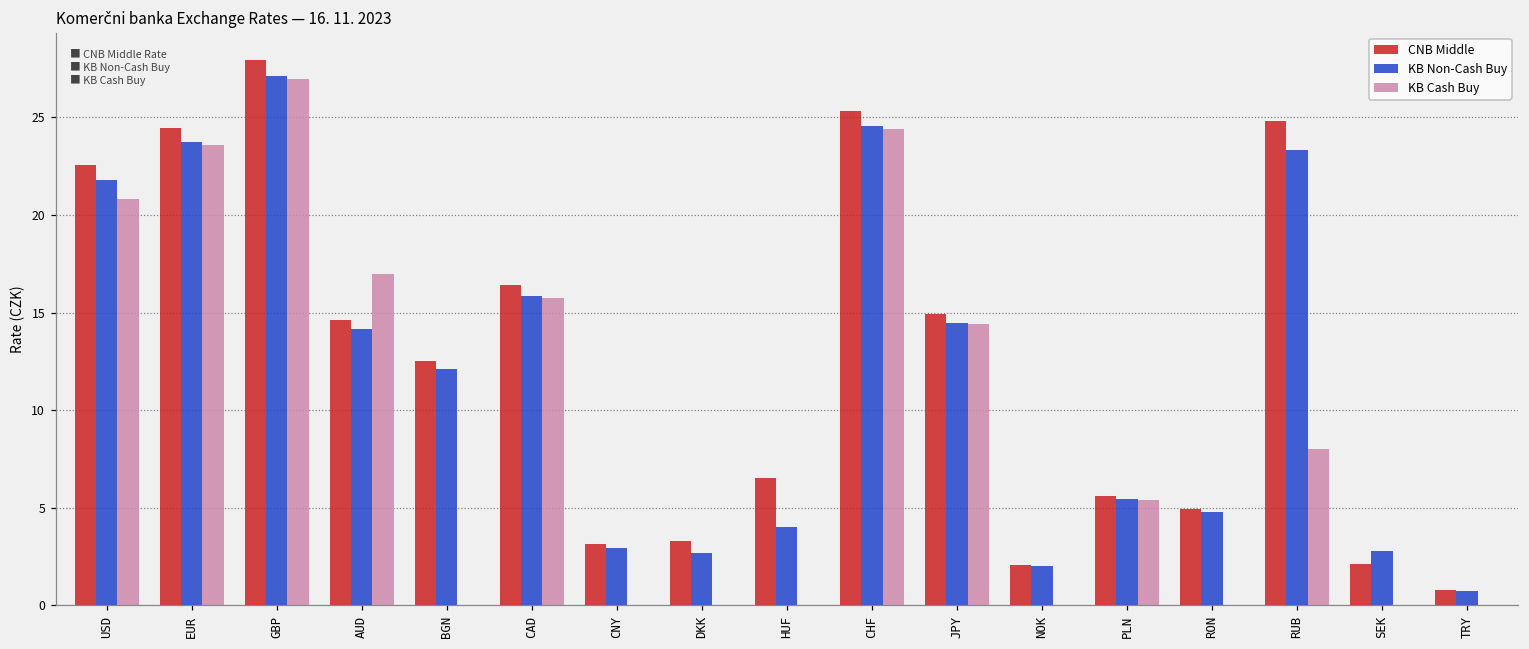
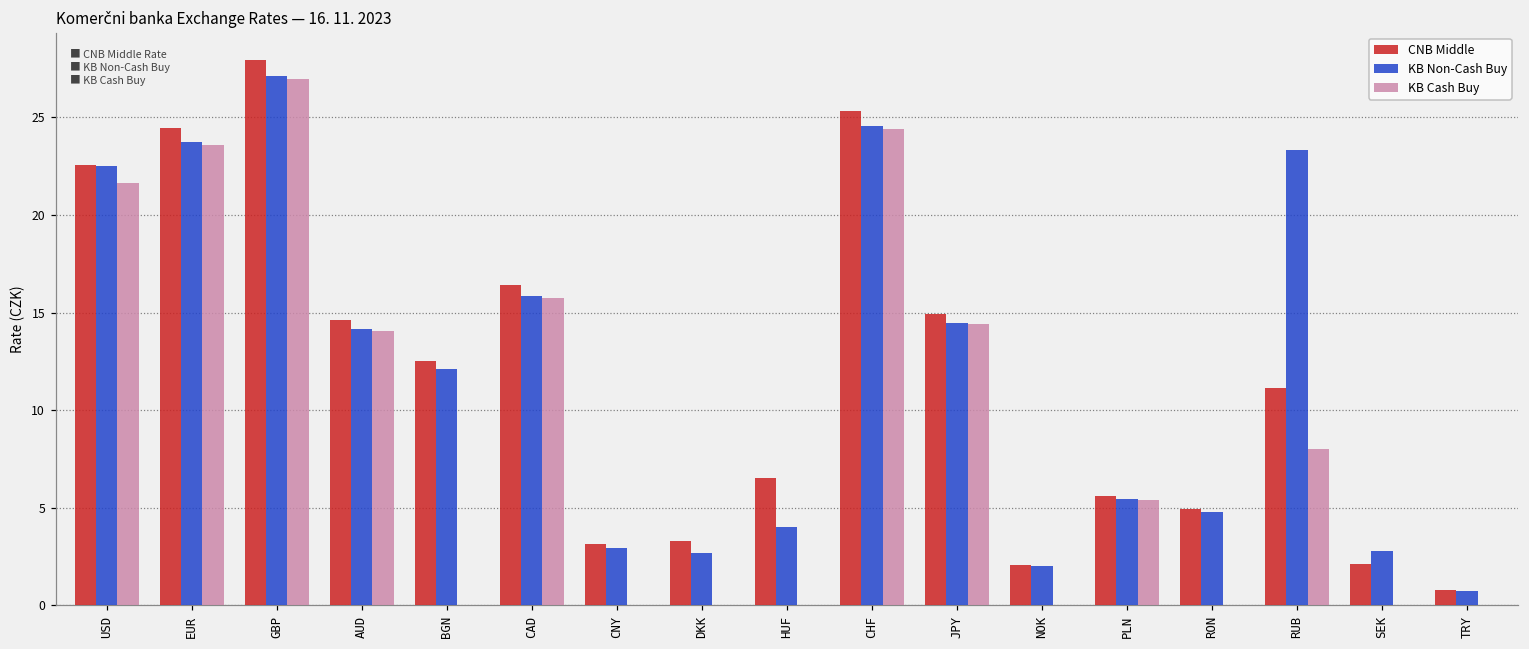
KB Non-Cash Buy, USD: 21.8 -> 22.5
KB Cash Buy, USD: 20.8 -> 21.6
KB Cash Buy, AUD: 16.9 -> 14.1
CNB Middle, RUB: 24.8 -> 11.1
